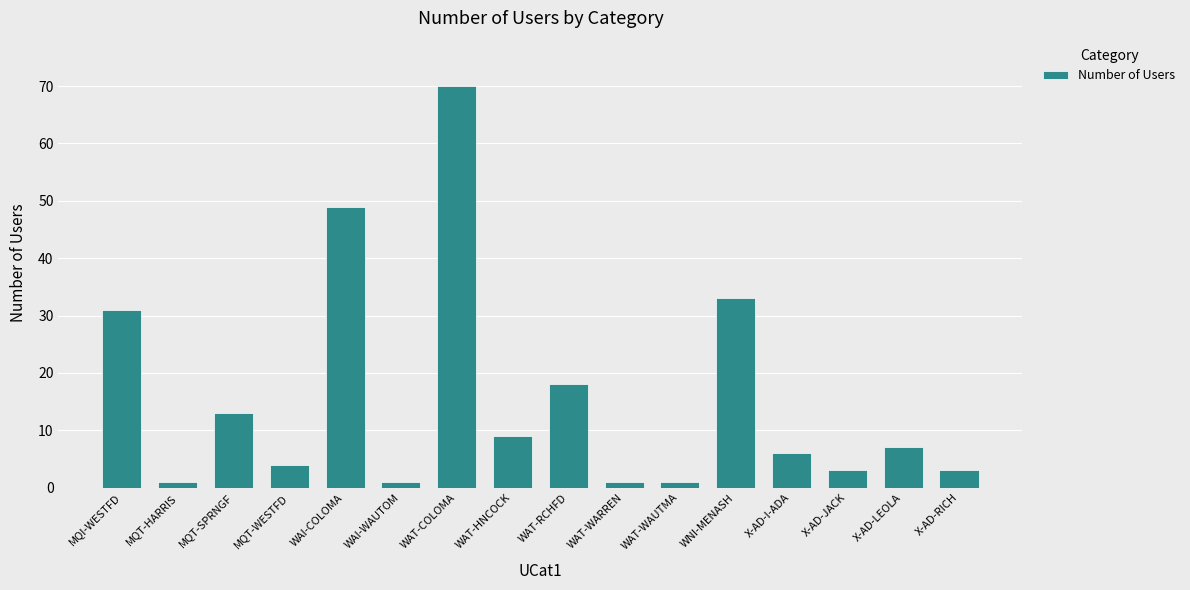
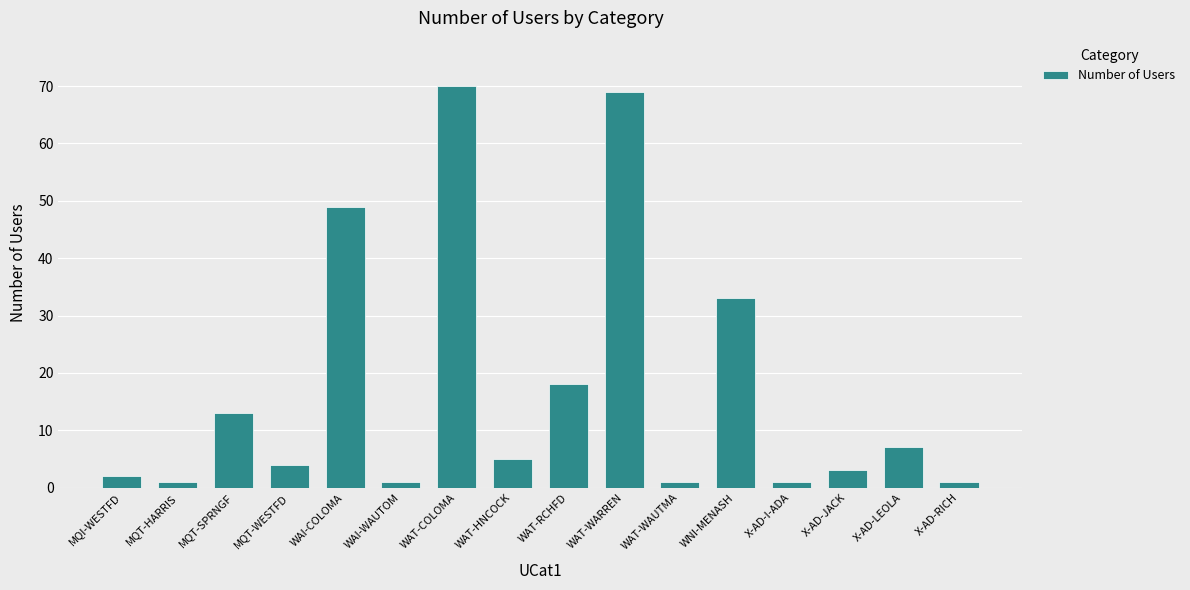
MQI-WESTFD: 31 -> 2
WAT-HNCOCK: 9 -> 5
WAT-WARREN: 1 -> 69
X-AD-I-ADA: 6 -> 1
X-AD-RICH: 3 -> 1
